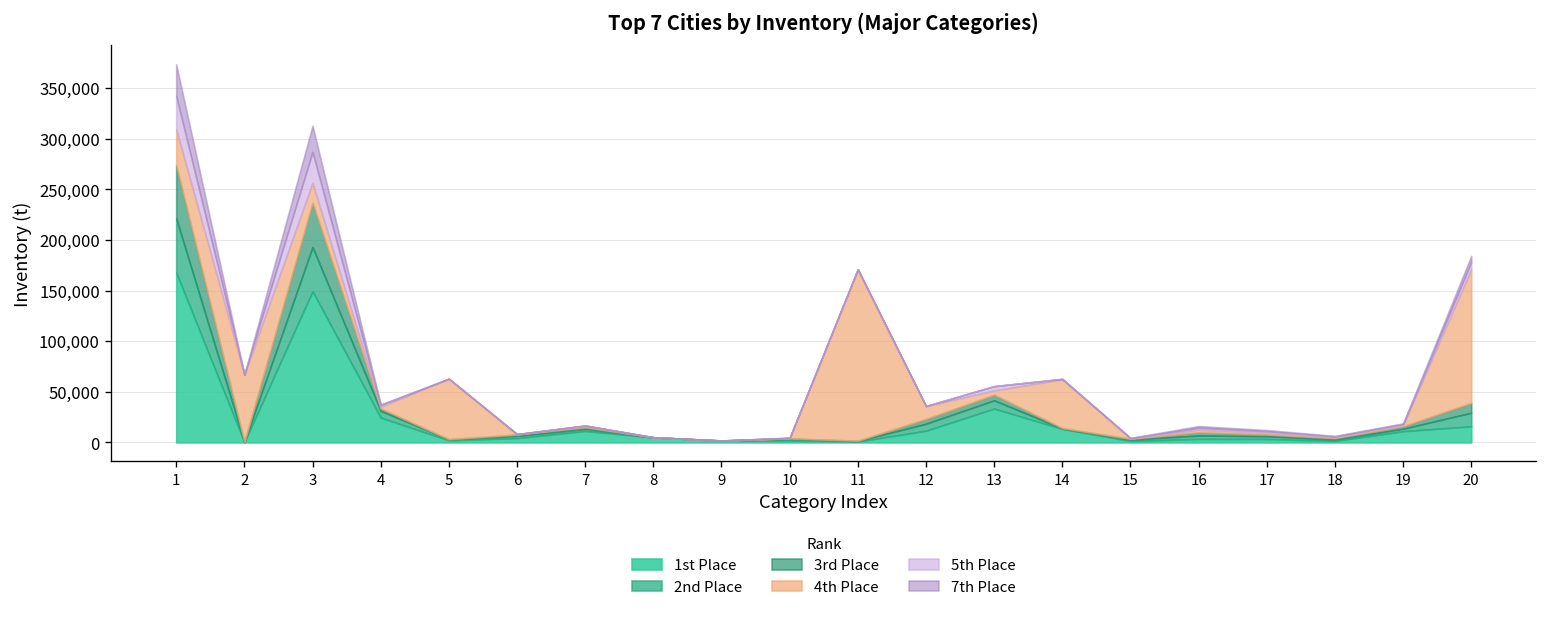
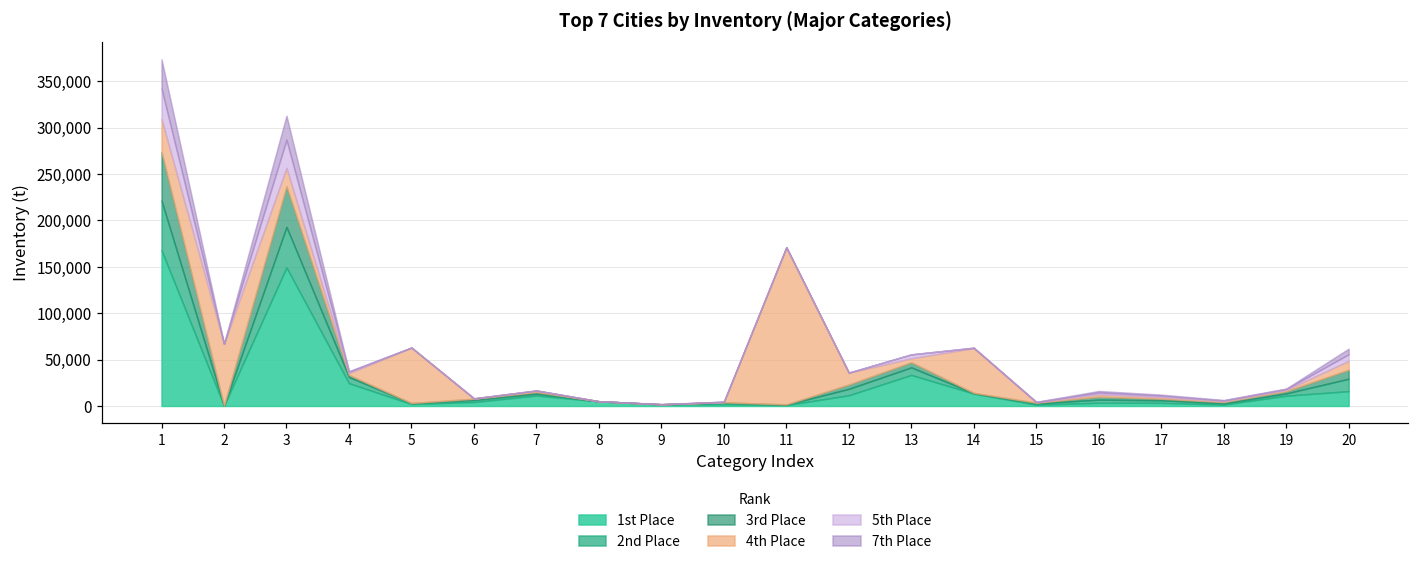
4th Place, 20: 130,000 -> 10,000
